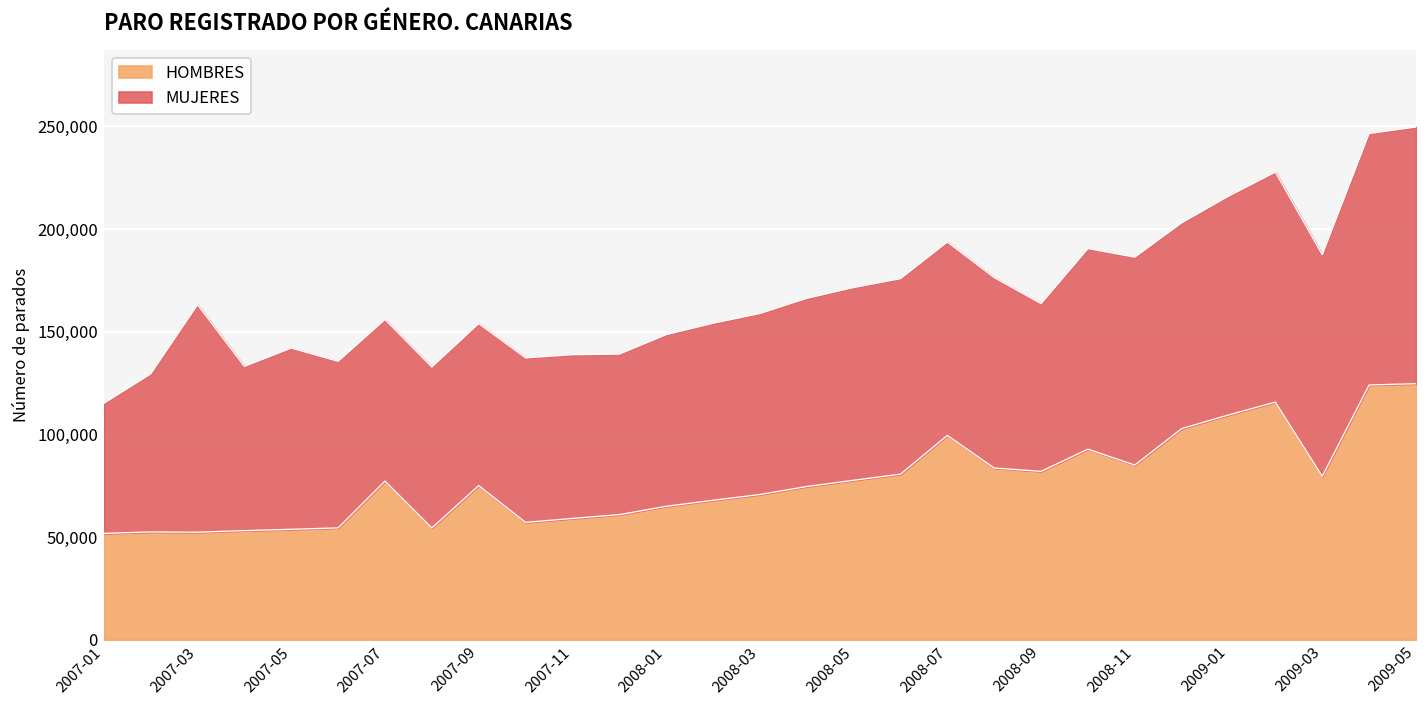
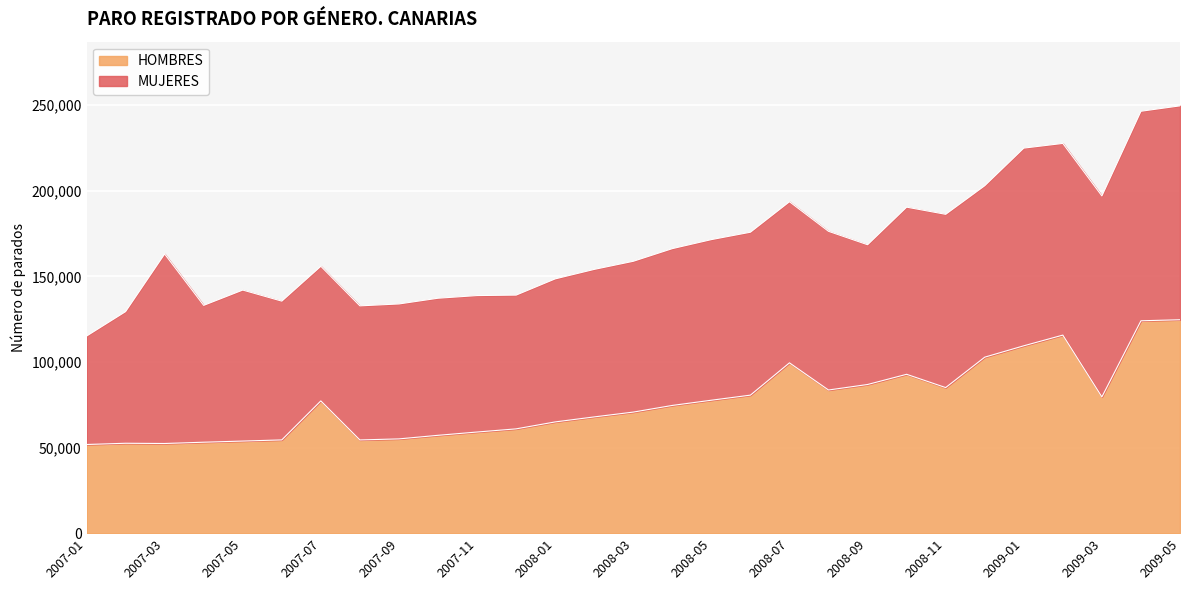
HOMBRES, 2007-09: 75,000 -> 55,000
HOMBRES, 2008-09: 82,000 -> 87,000
MUJERES, 2009-01: 107,000 -> 115,000
MUJERES, 2009-03: 108,000 -> 117,000
